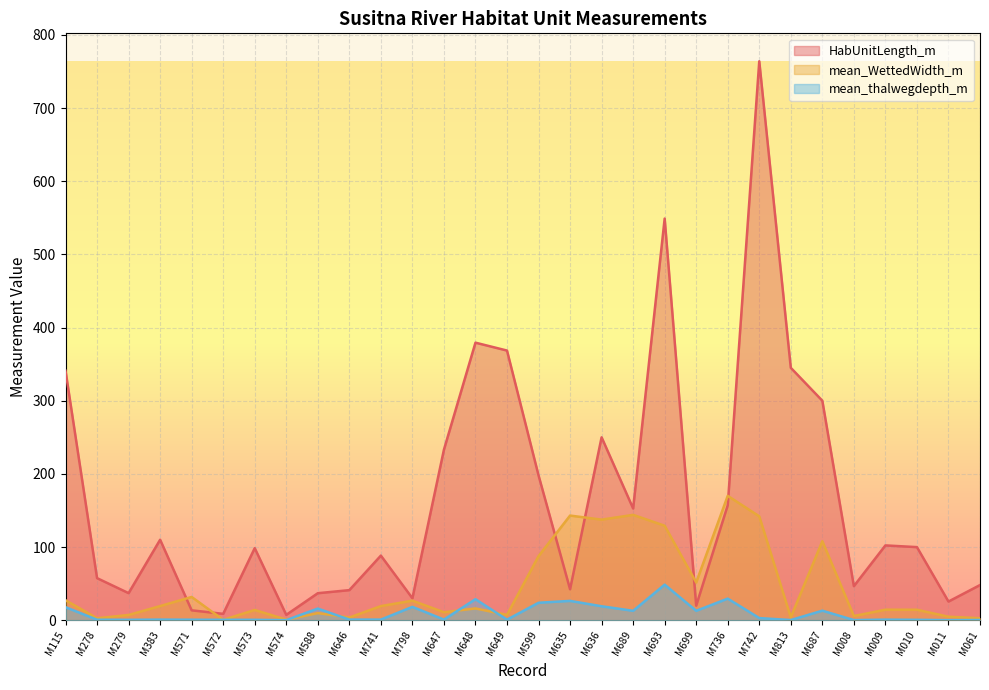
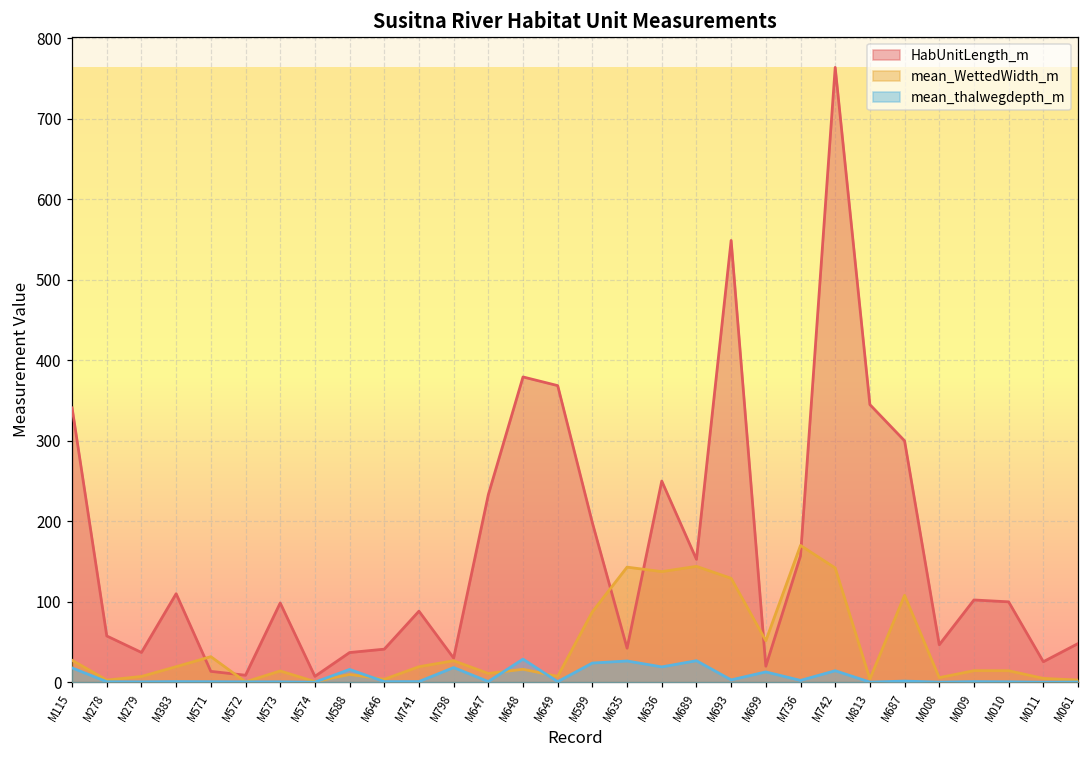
mean_thalwegdepth_m, M689: 10 -> 30
mean_thalwegdepth_m, M693: 50 -> 0
mean_thalwegdepth_m, M736: 30 -> 0
mean_thalwegdepth_m, M742: 0 -> 10
mean_thalwegdepth_m, M687: 10 -> 0
